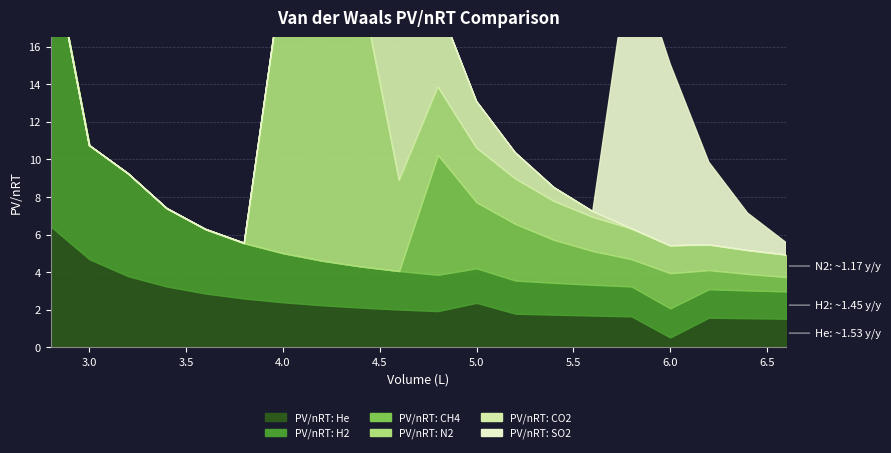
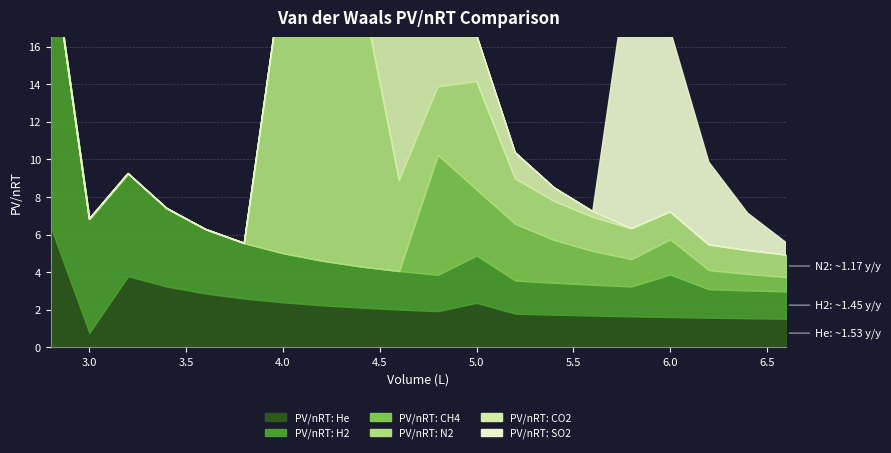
PV/nRT: He, 3.0: 4.7 -> 0.8
PV/nRT: H2, 5.0: 1.8 -> 2.5
PV/nRT: N2, 5.0: 2.9 -> 5.8
PV/nRT: He, 6.0: 0.5 -> 1.6
PV/nRT: H2, 6.0: 1.5 -> 2.3
